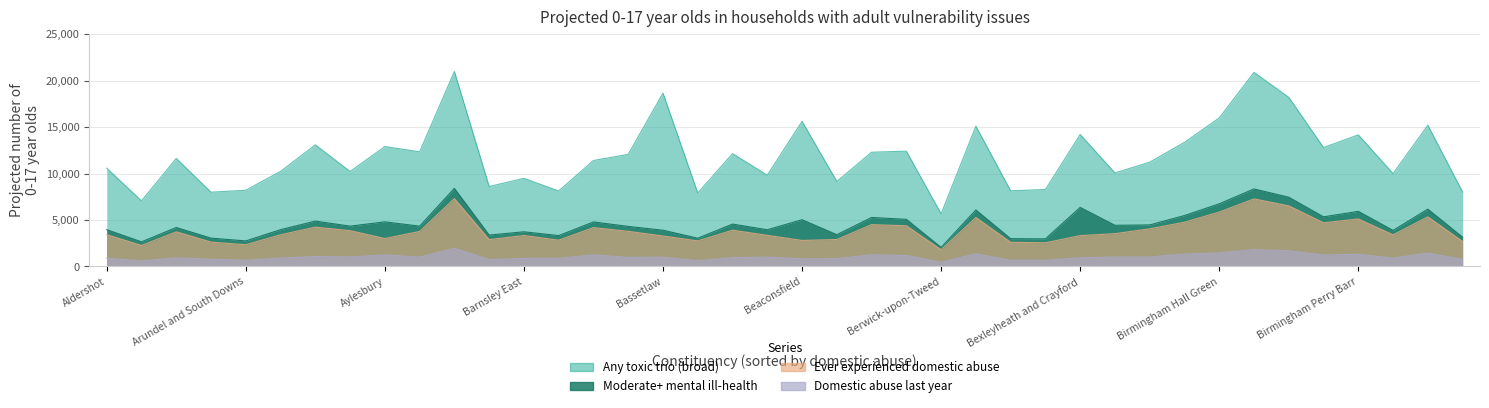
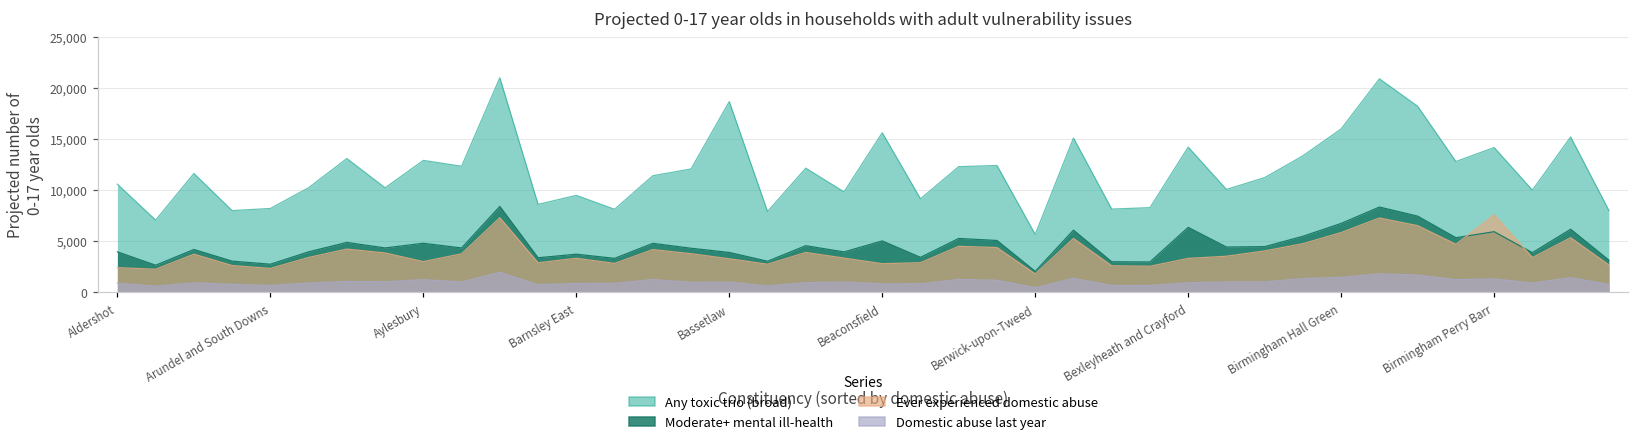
Ever experienced domestic abuse, Aldershot: 3,000 -> 2,000
Ever experienced domestic abuse, Birmingham Perry Barr: 5,000 -> 8,000
